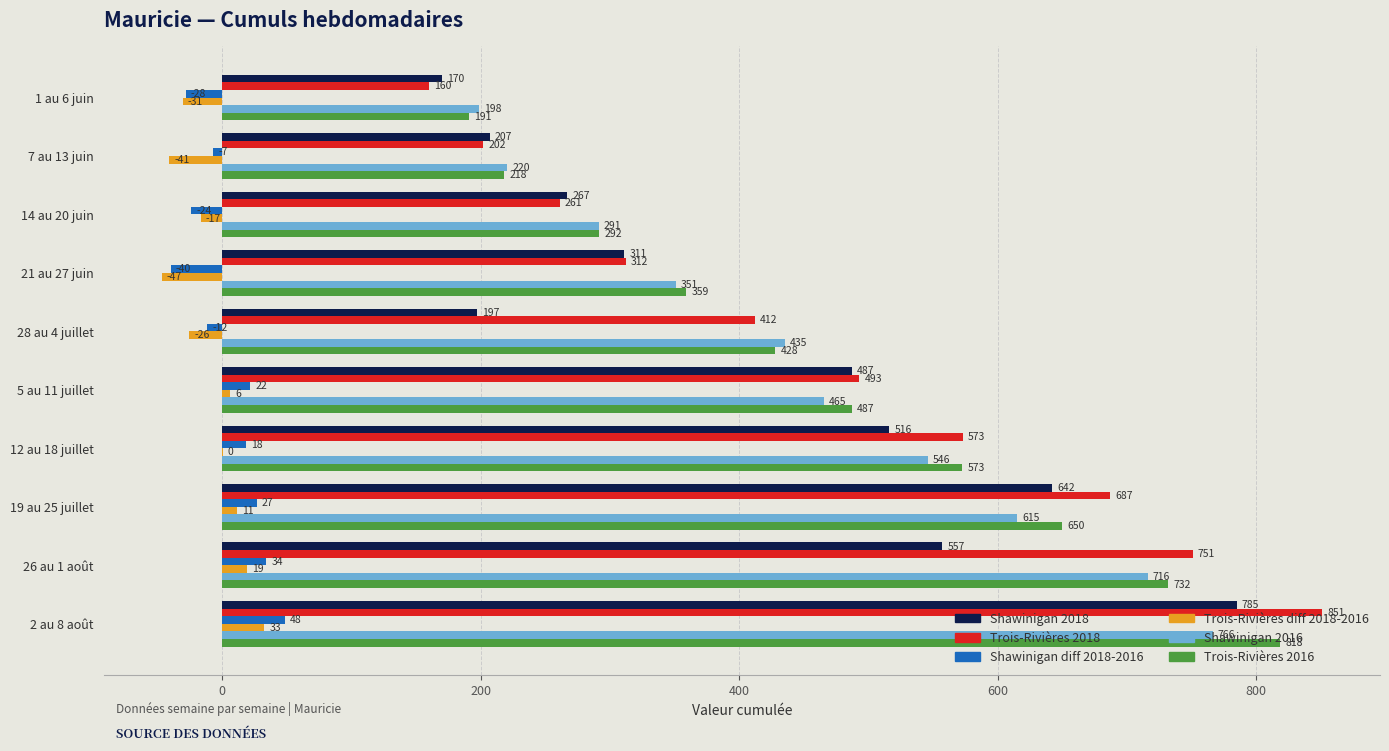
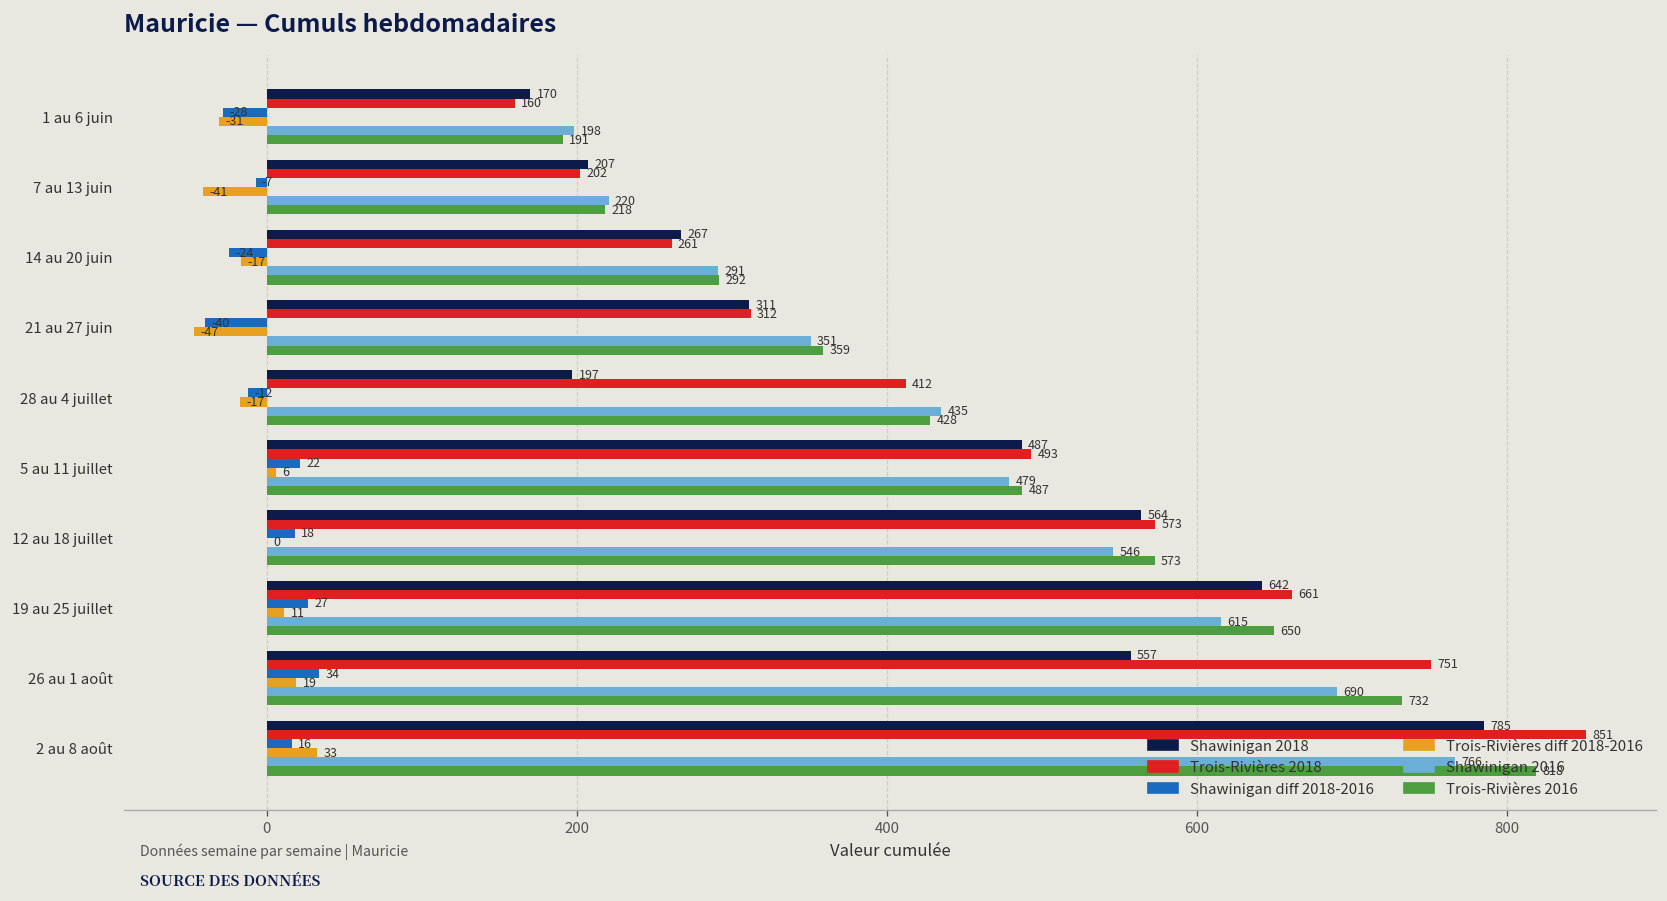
Trois-Rivières diff 2018-2016, 28 au 4 juillet: -26 -> -17
Shawinigan 2016, 5 au 11 juillet: 465 -> 479
Shawinigan 2018, 12 au 18 juillet: 516 -> 564
Trois-Rivières 2018, 19 au 25 juillet: 687 -> 661
Shawinigan 2016, 26 au 1 août: 716 -> 690
Shawinigan diff 2018-2016, 2 au 8 août: 48 -> 16
